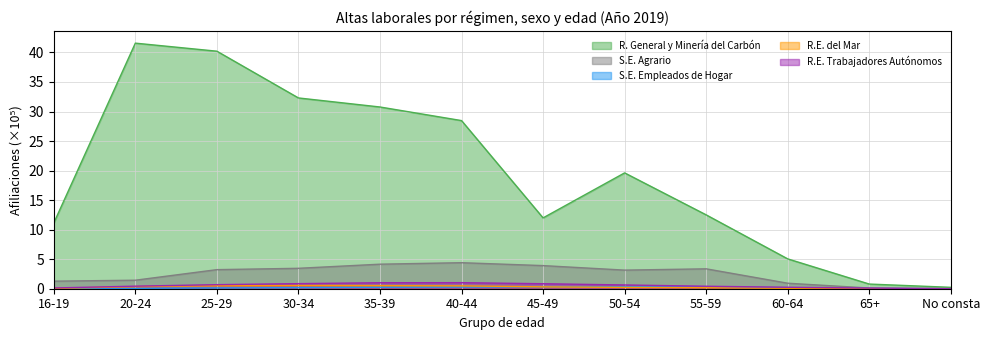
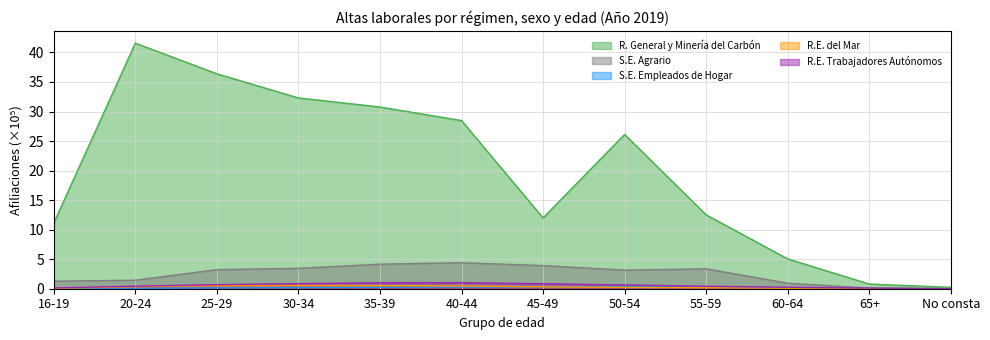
R. General y Minería del Carbón, 25-29: 40 -> 36
R. General y Minería del Carbón, 50-54: 20 -> 26
